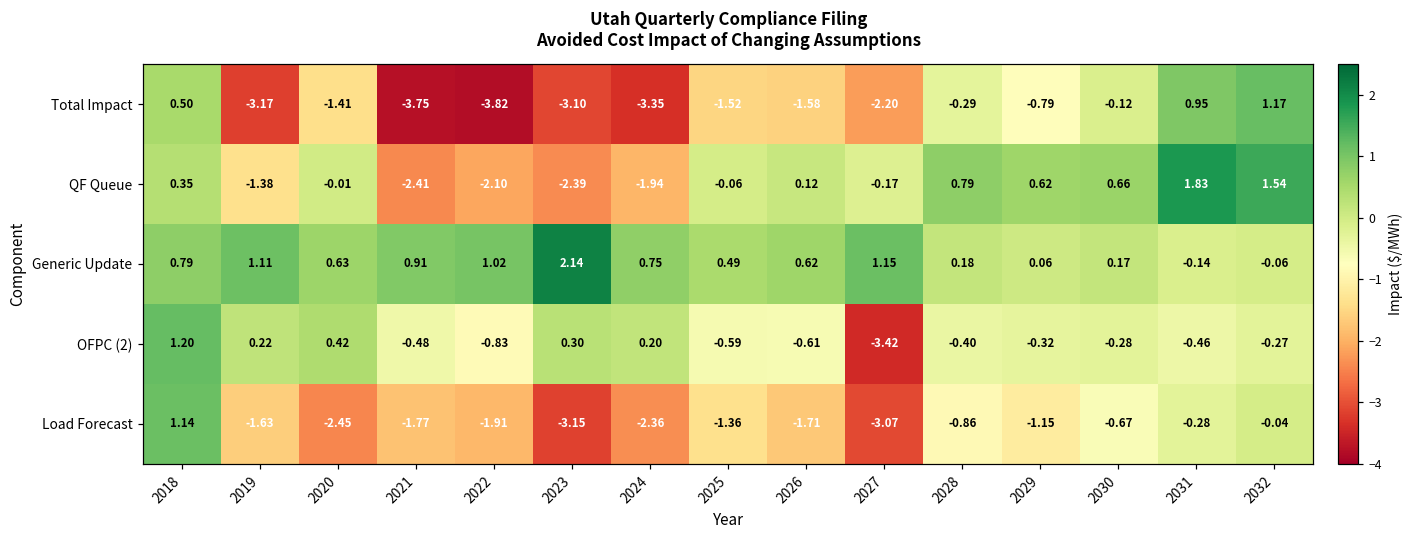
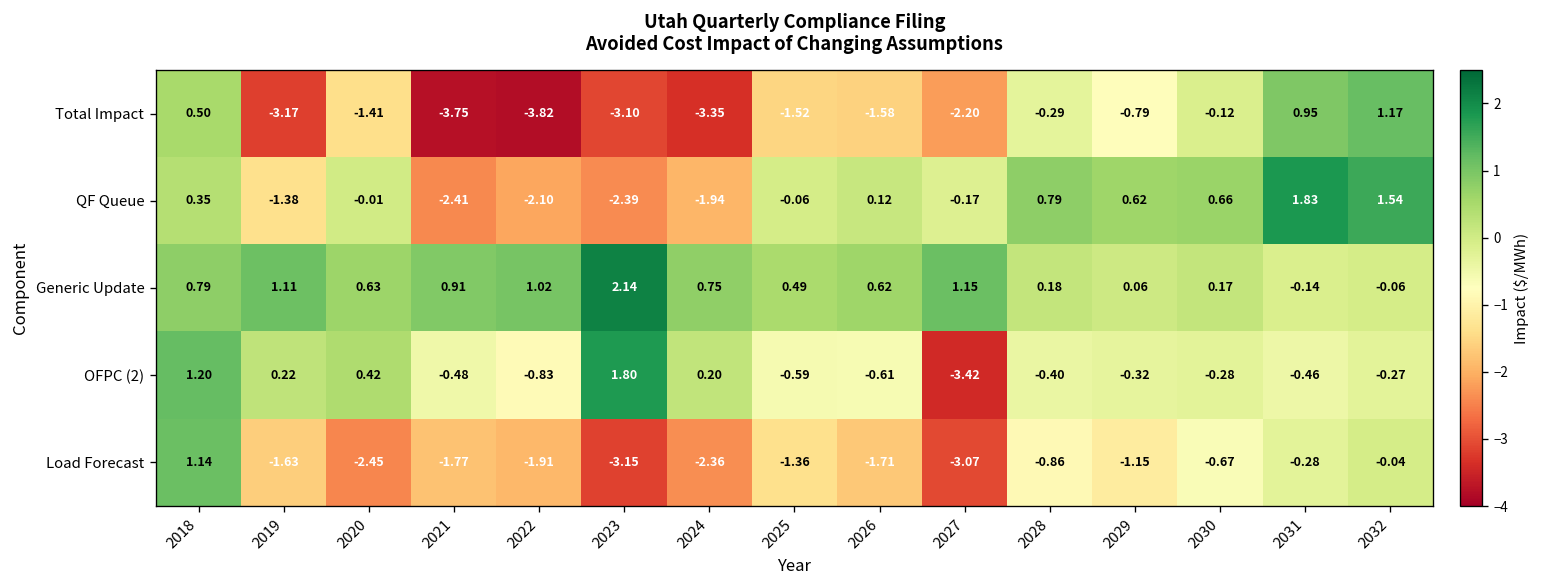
OFPC (2), 2023: 0.30 -> 1.80
